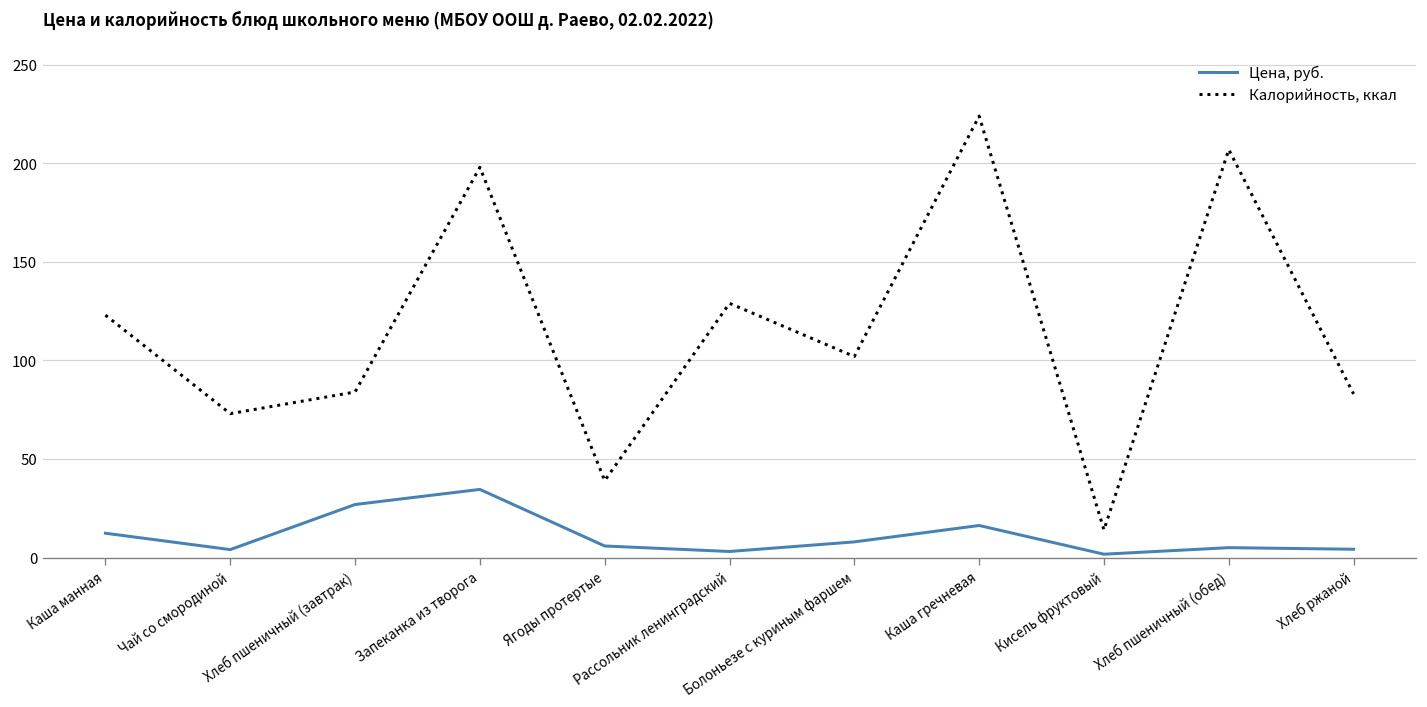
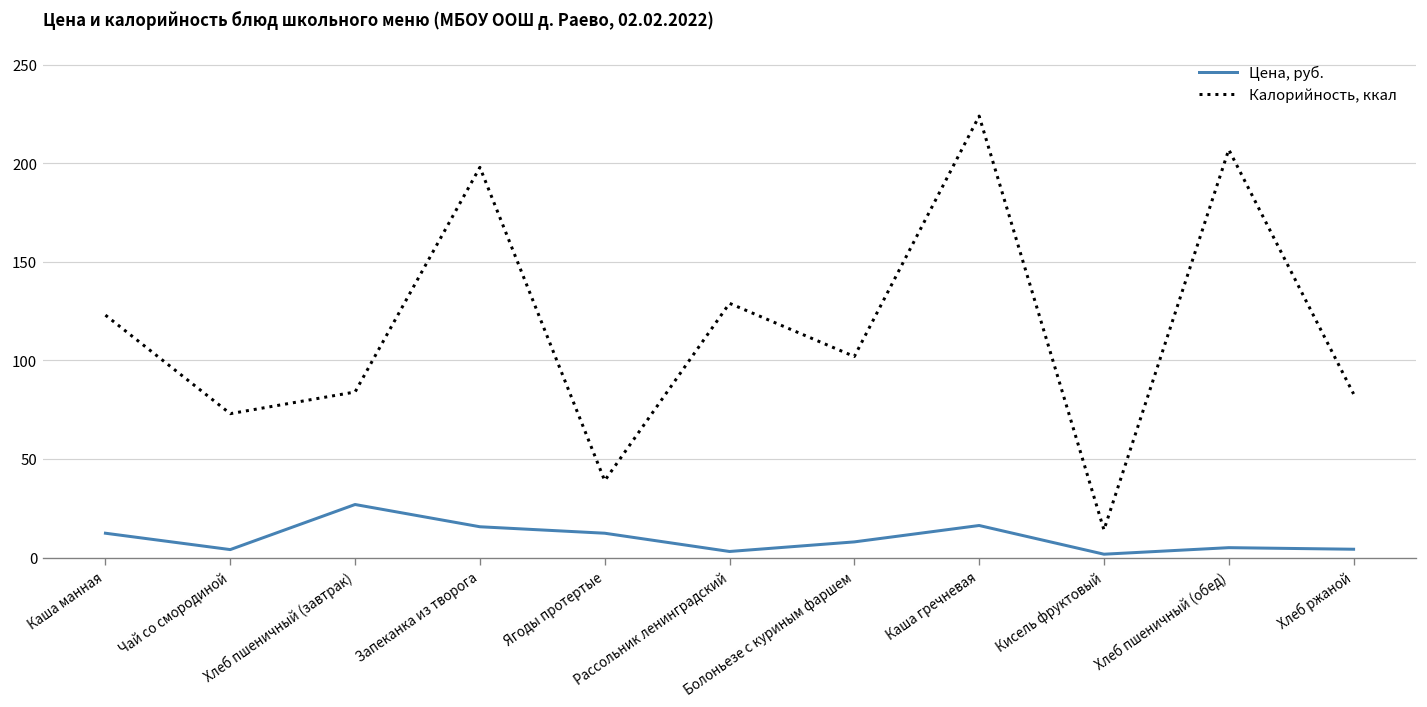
Цена, руб., Запеканка из творога: 35 -> 16
Цена, руб., Ягоды протертые: 6 -> 12
